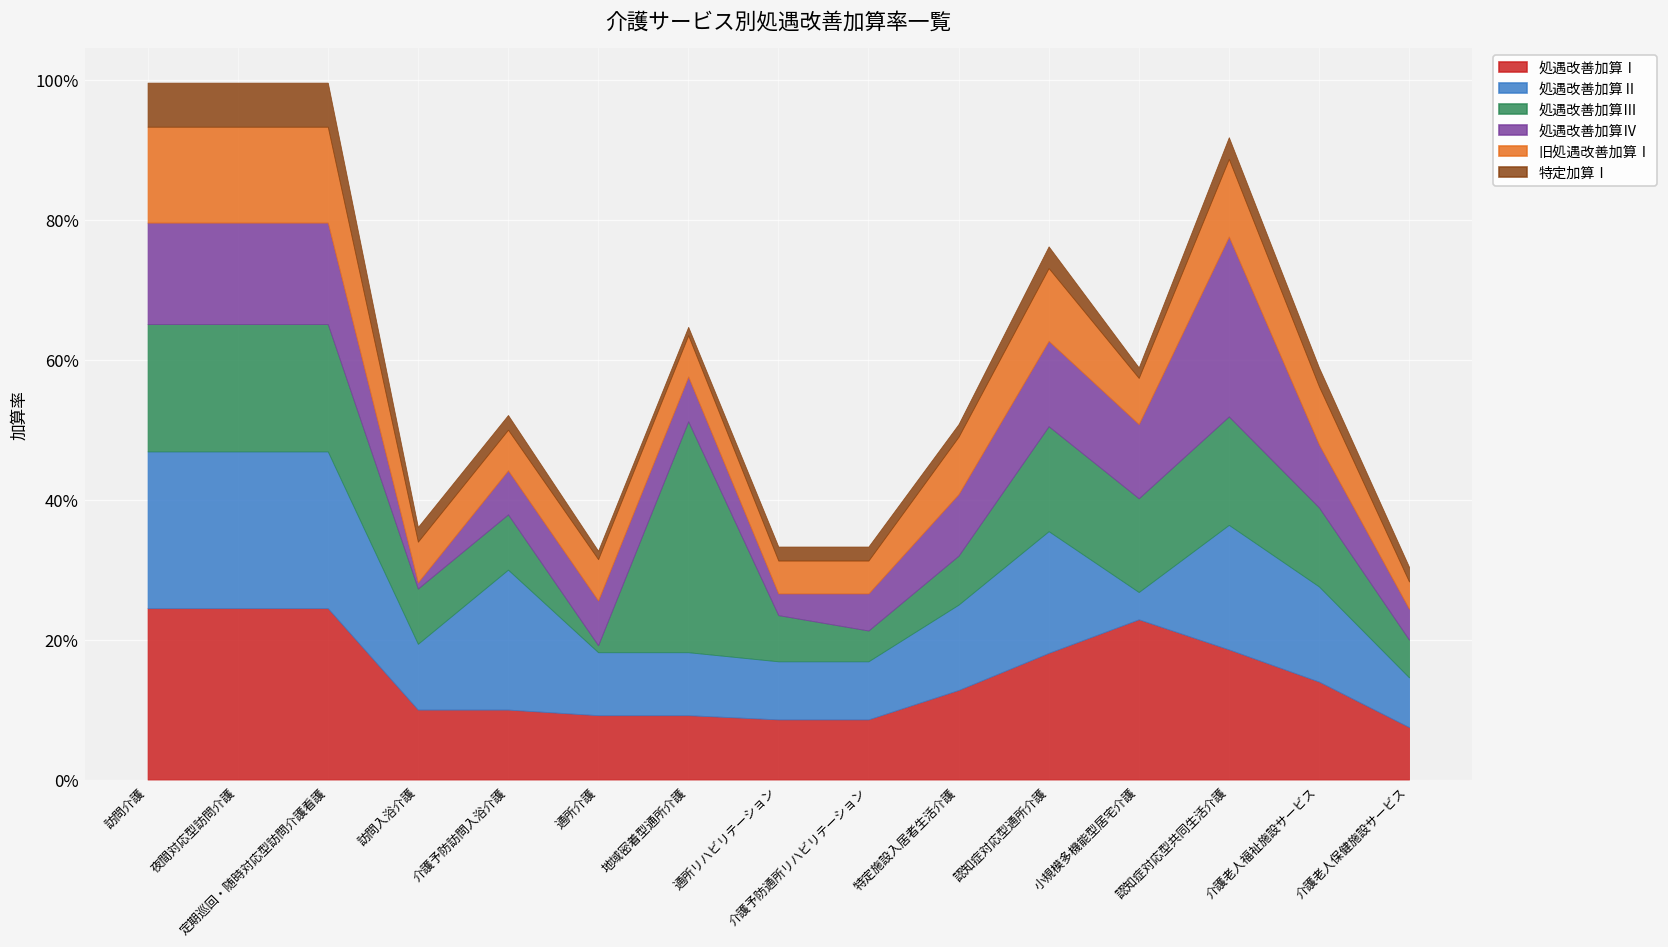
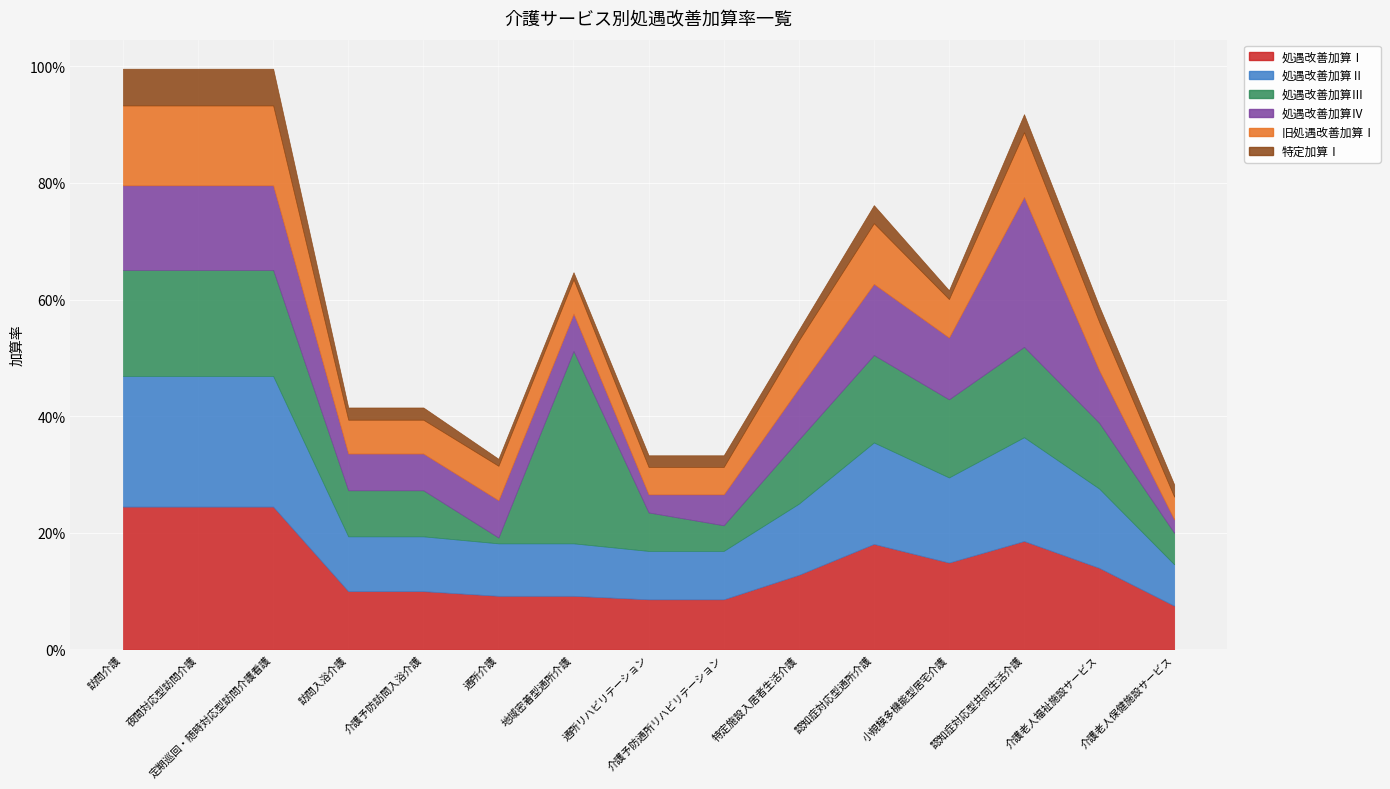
処遇改善加算Ⅳ, 訪問入浴介護: 1% -> 6%
処遇改善加算Ⅱ, 介護予防訪問入浴介護: 20% -> 9%
処遇改善加算Ⅲ, 特定施設入居者生活介護: 7% -> 11%
処遇改善加算Ⅰ, 小規模多機能型居宅介護: 23% -> 15%
処遇改善加算Ⅱ, 小規模多機能型居宅介護: 4% -> 15%
処遇改善加算Ⅳ, 介護老人保健施設サービス: 4% -> 2%
